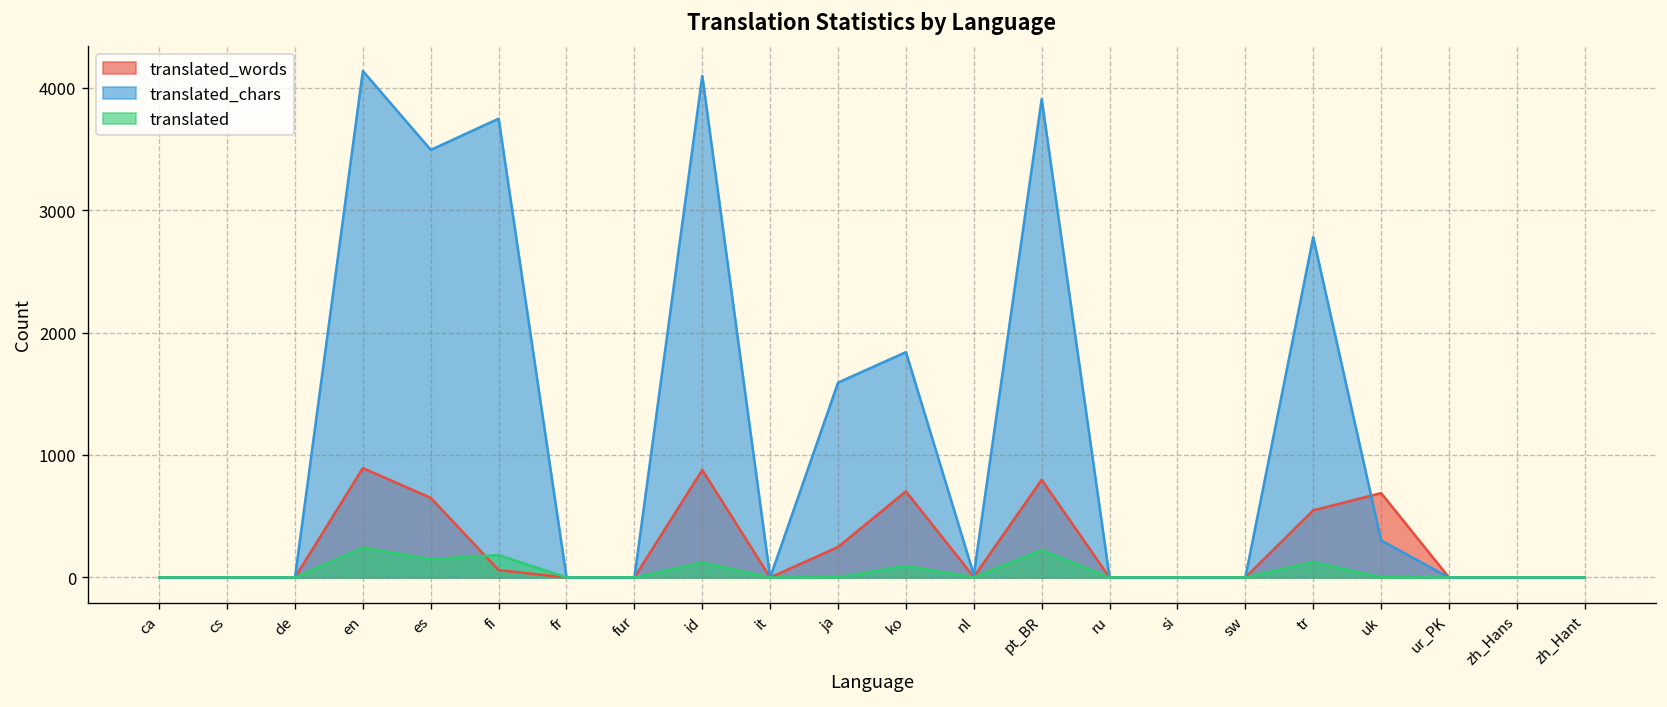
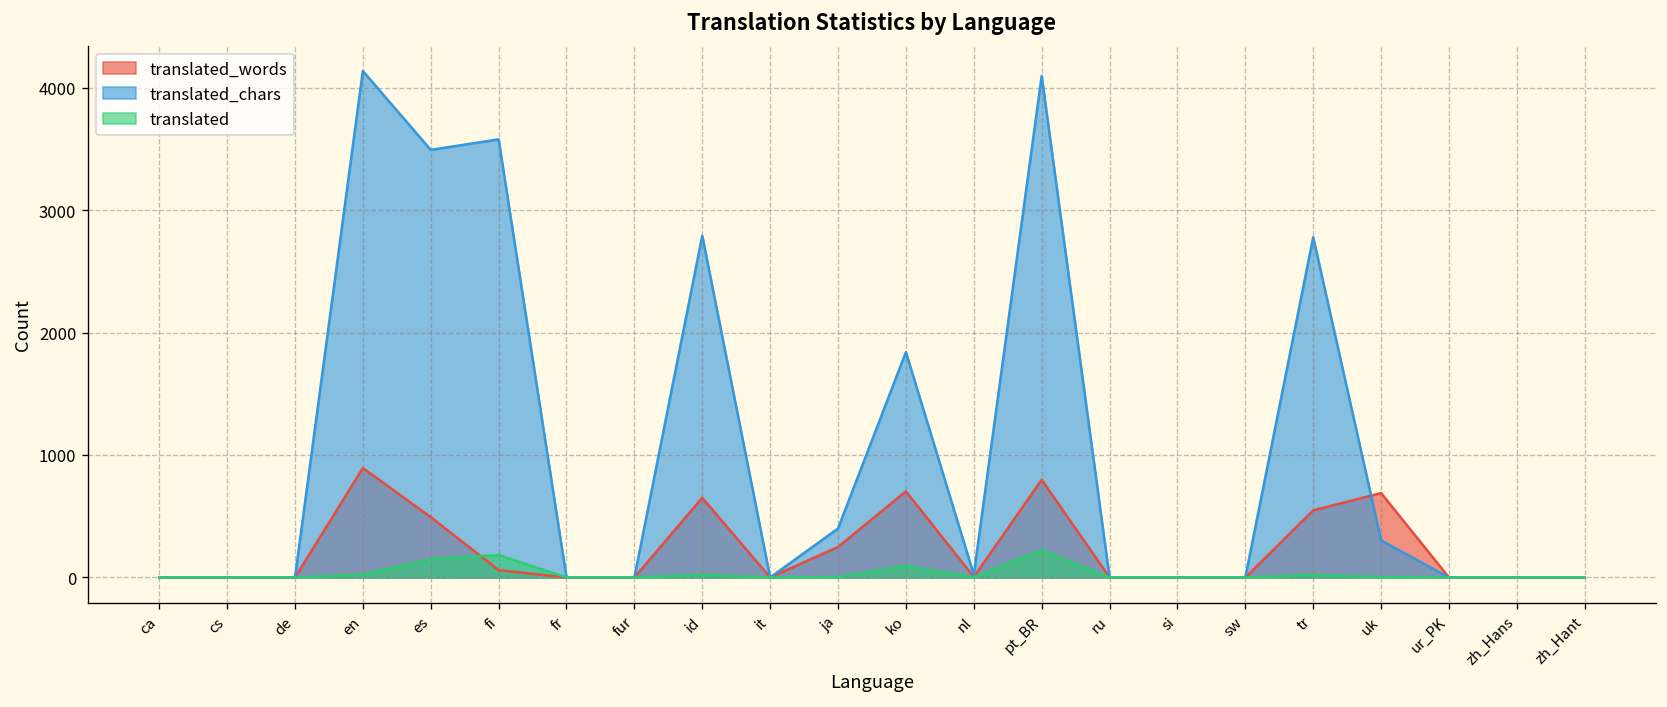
translated, en: 240 -> 20
translated_words, es: 650 -> 490
translated_chars, fi: 3750 -> 3580
translated_words, id: 880 -> 650
translated_chars, id: 4100 -> 2790
translated, id: 120 -> 20
translated_chars, ja: 1590 -> 400
translated_chars, pt_BR: 3910 -> 4100
translated, tr: 130 -> 20
